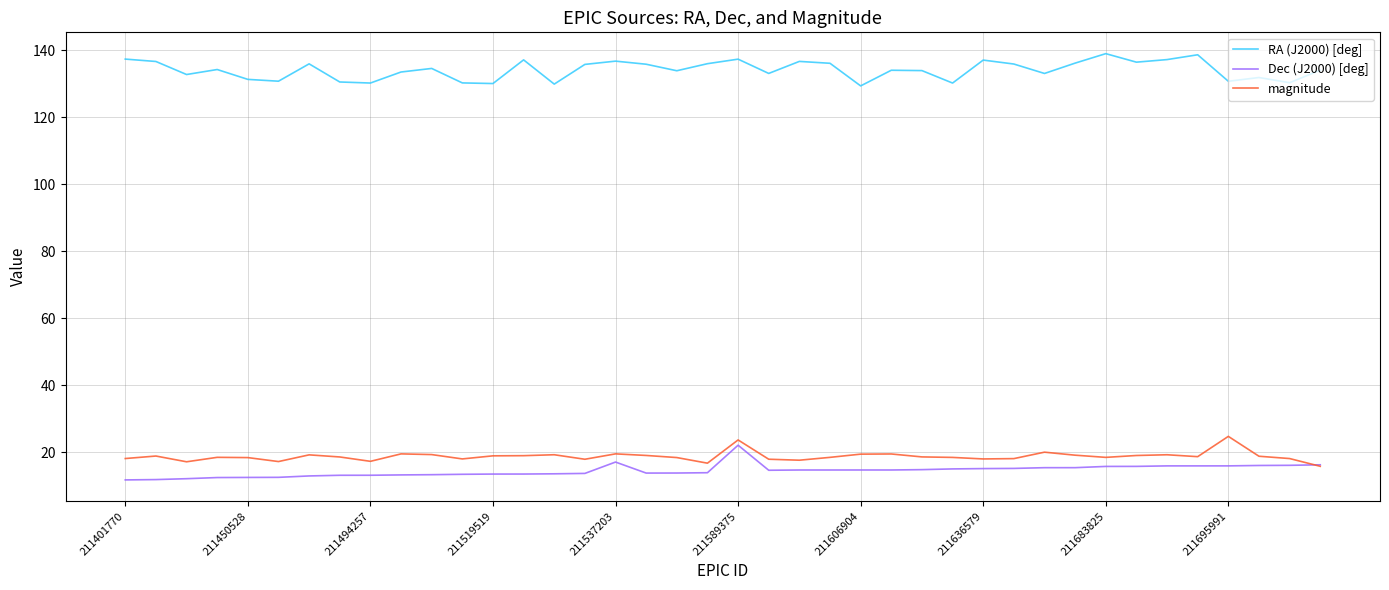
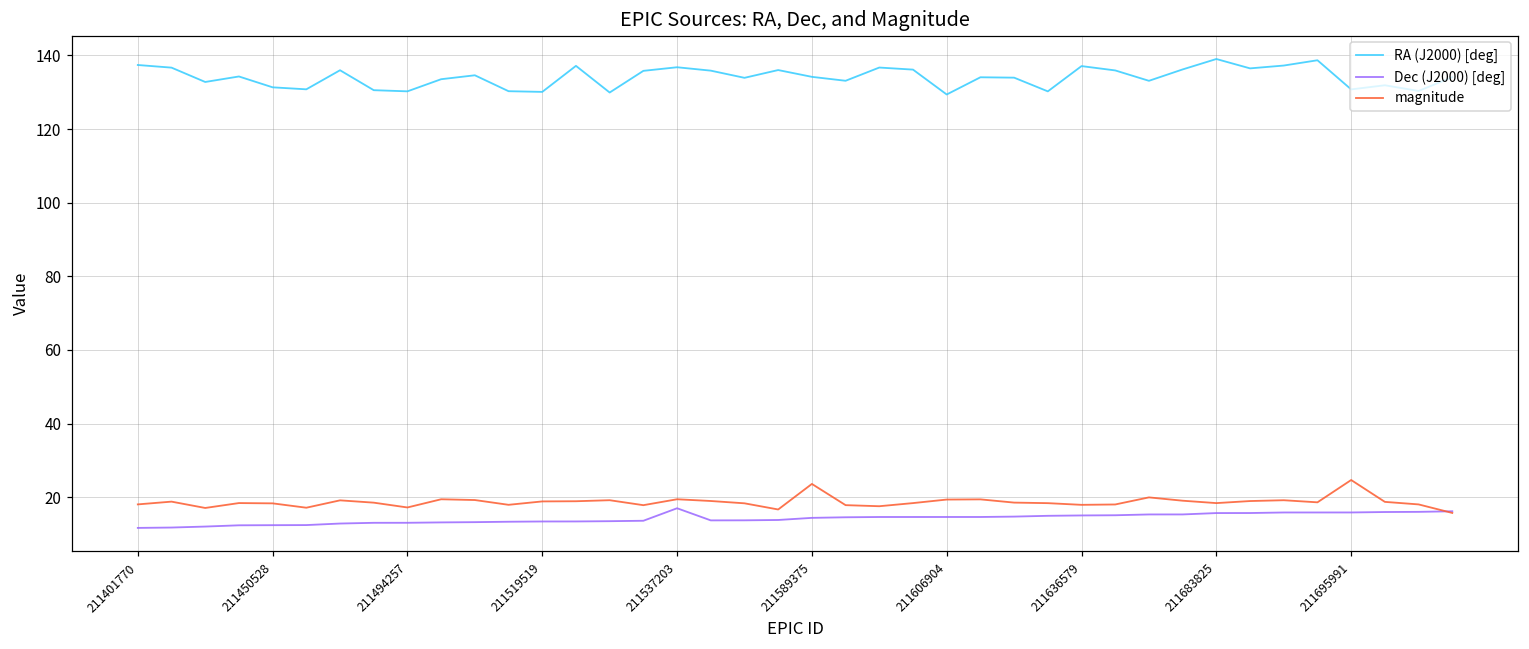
RA (J2000) [deg], 211589375: 137 -> 134
Dec (J2000) [deg], 211589375: 22 -> 14
